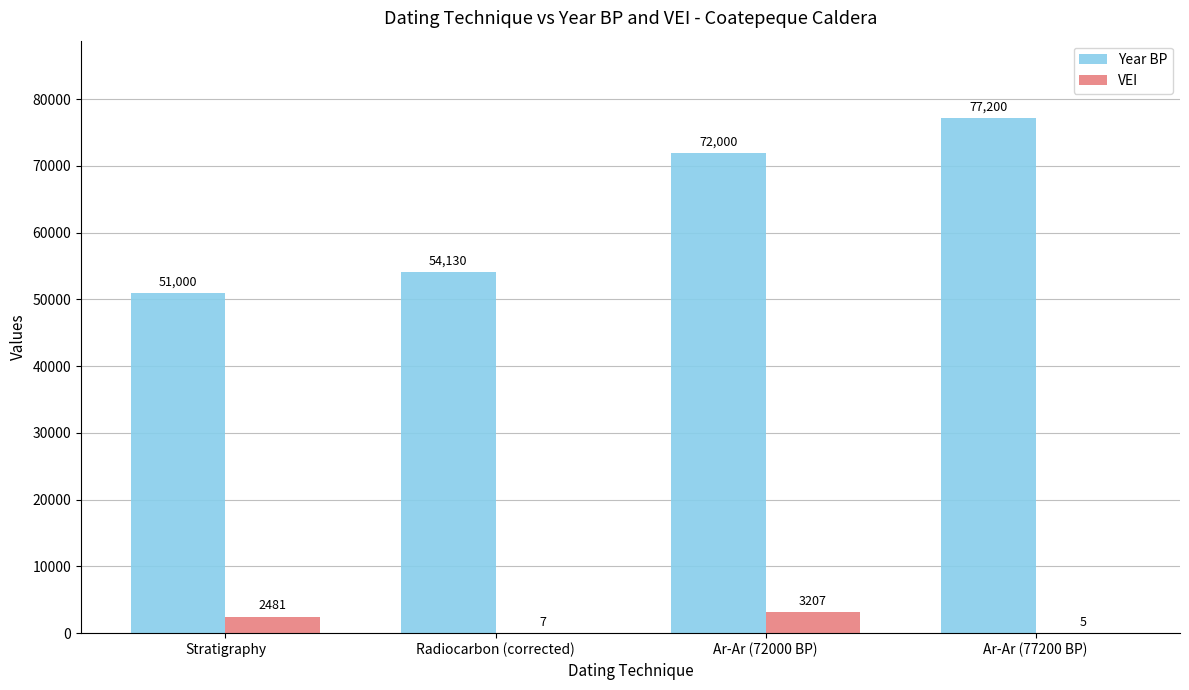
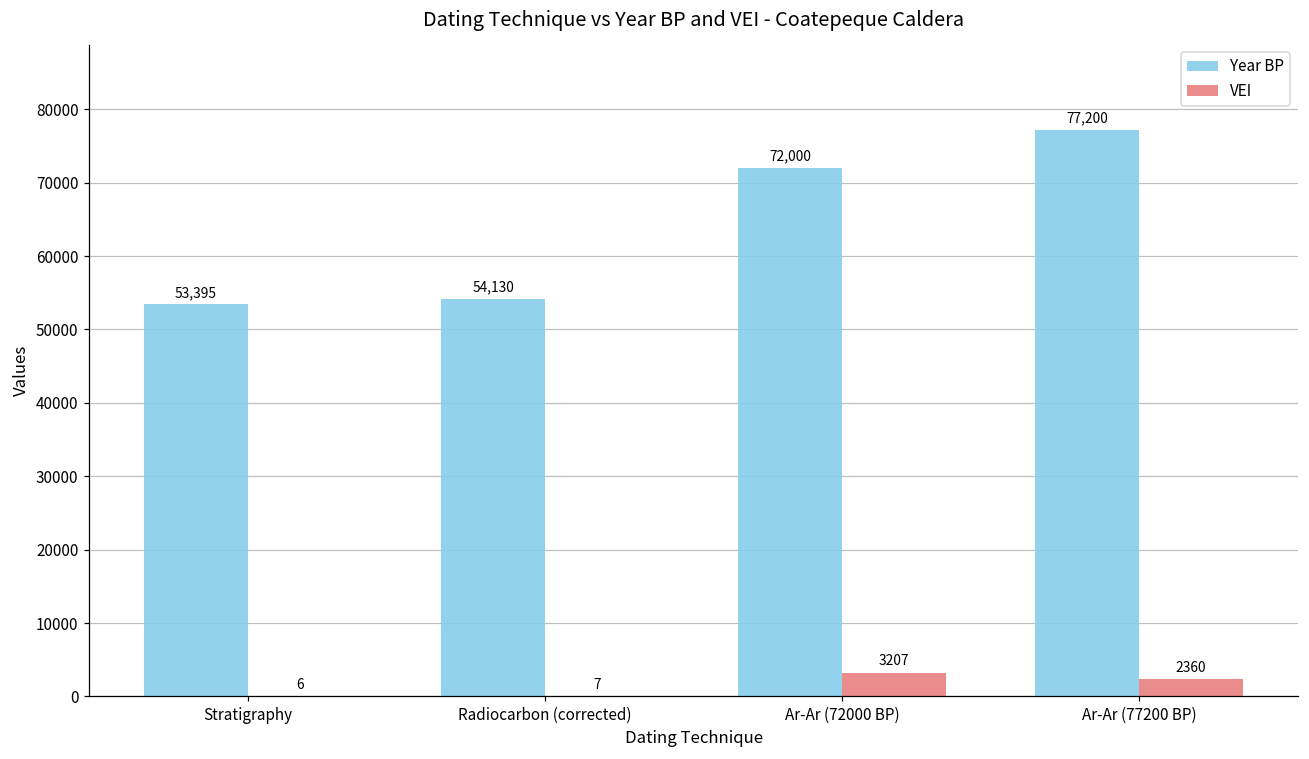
Year BP, Stratigraphy: 51,000 -> 53,395
VEI, Stratigraphy: 2481 -> 6
VEI, Ar-Ar (77200 BP): 5 -> 2360
